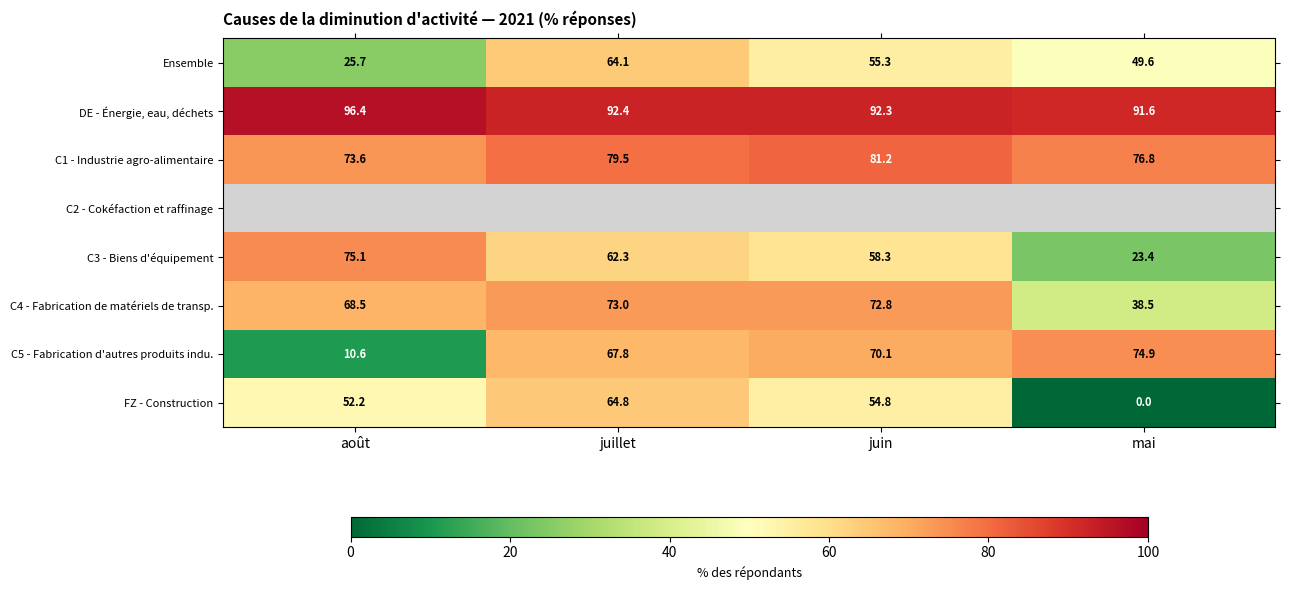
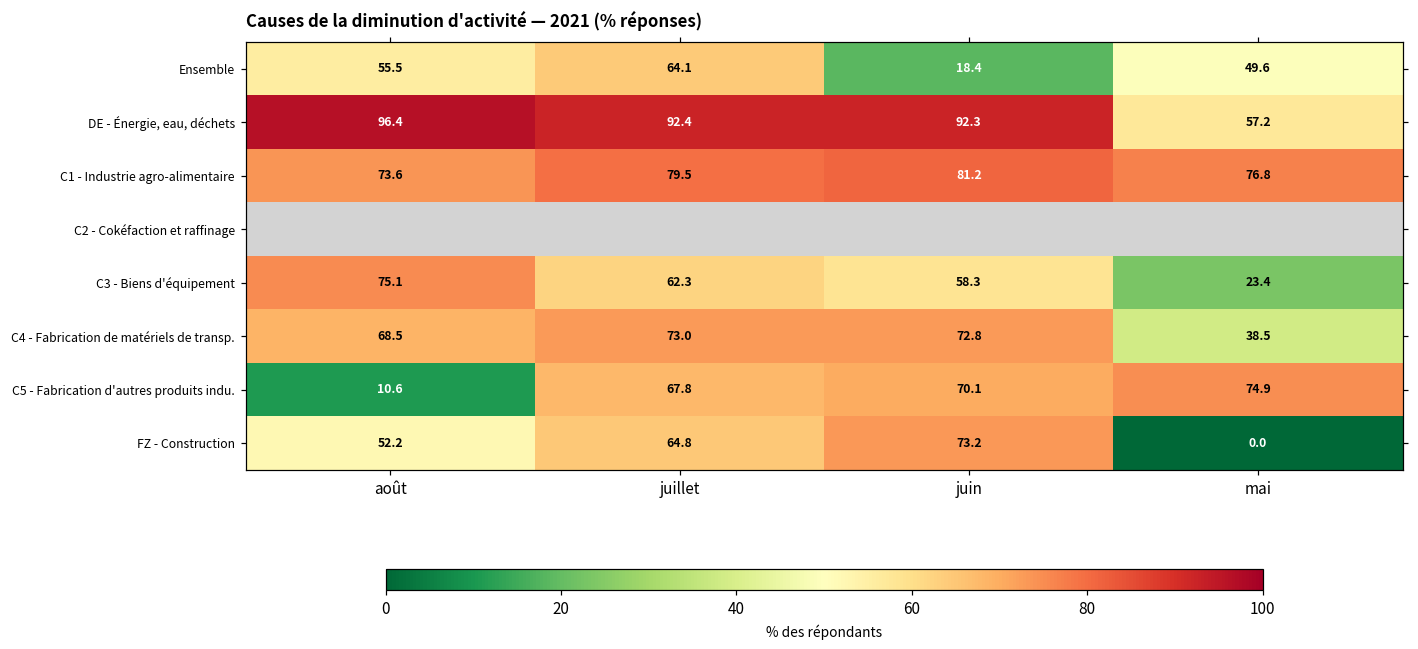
Ensemble, août: 25.7 -> 55.5
Ensemble, juin: 55.3 -> 18.4
DE - Énergie, eau, déchets, mai: 91.6 -> 57.2
FZ - Construction, juin: 54.8 -> 73.2
